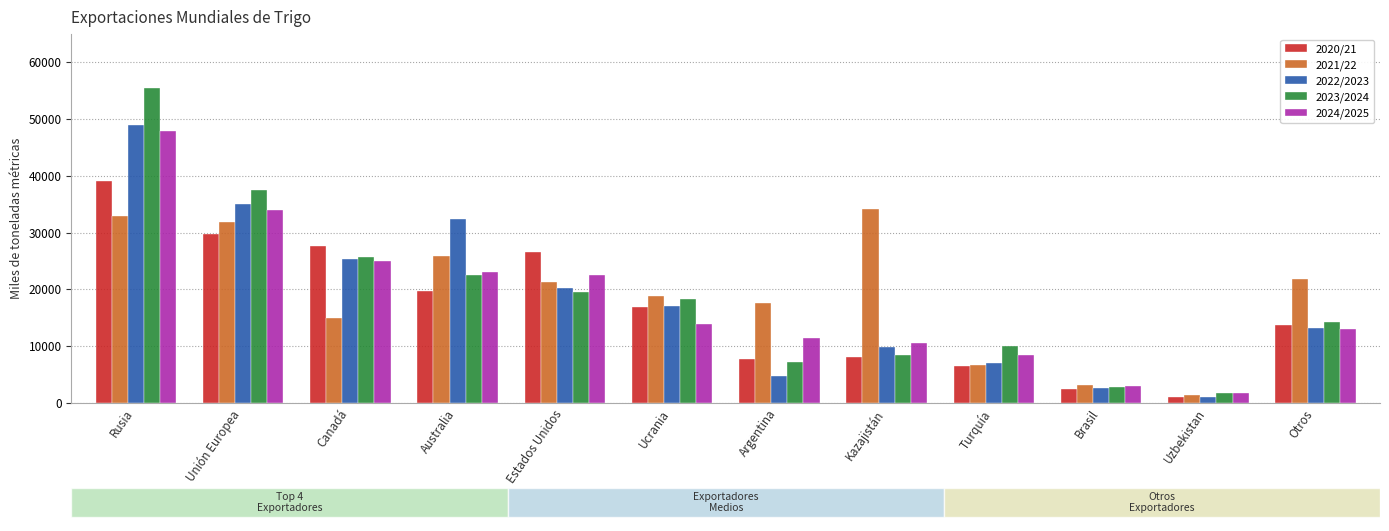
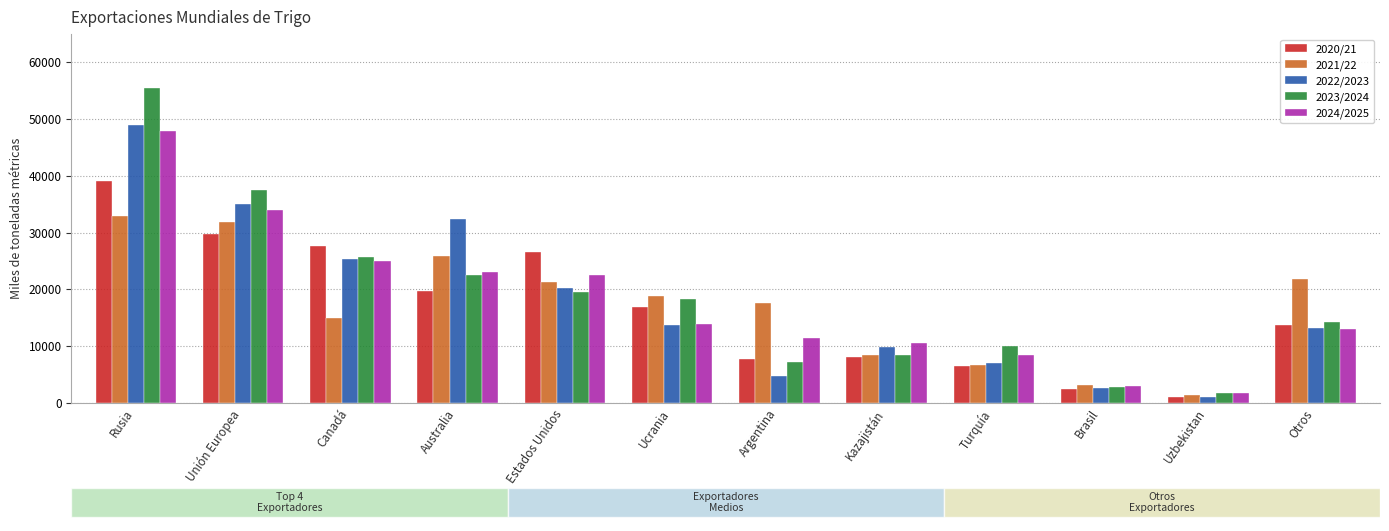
2022/2023, Ucrania: 17000 -> 14000
2021/22, Kazajistán: 34000 -> 8000
